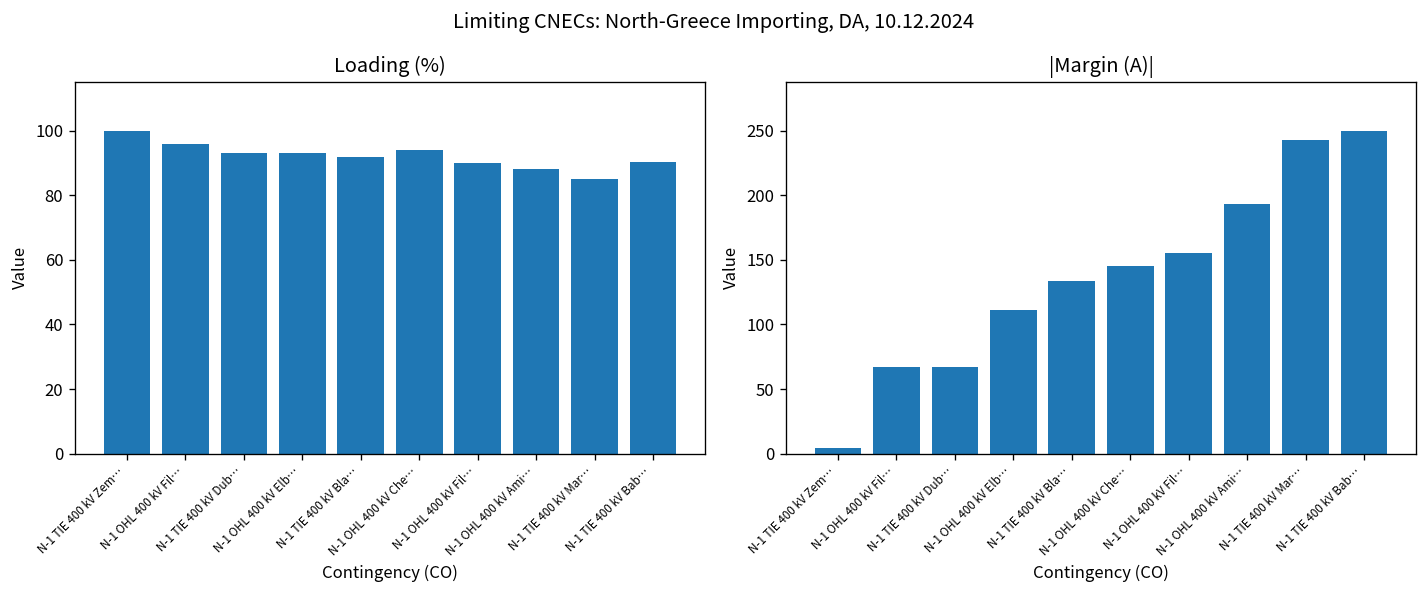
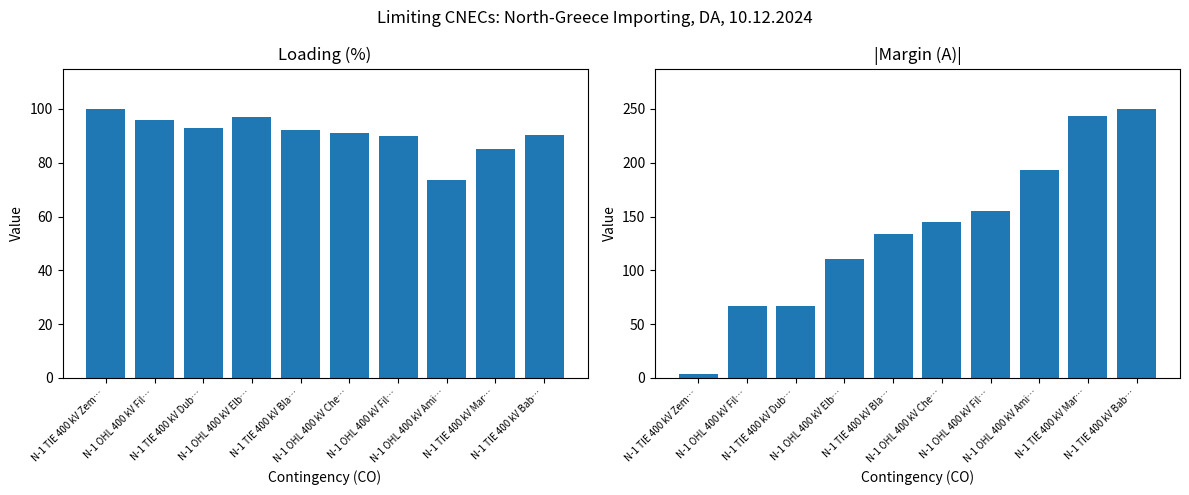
Loading (%), N-1 OHL 400 kV Elb…: 93 -> 97
Loading (%), N-1 OHL 400 kV Che…: 94 -> 91
Loading (%), N-1 OHL 400 kV Ami…: 88 -> 73
